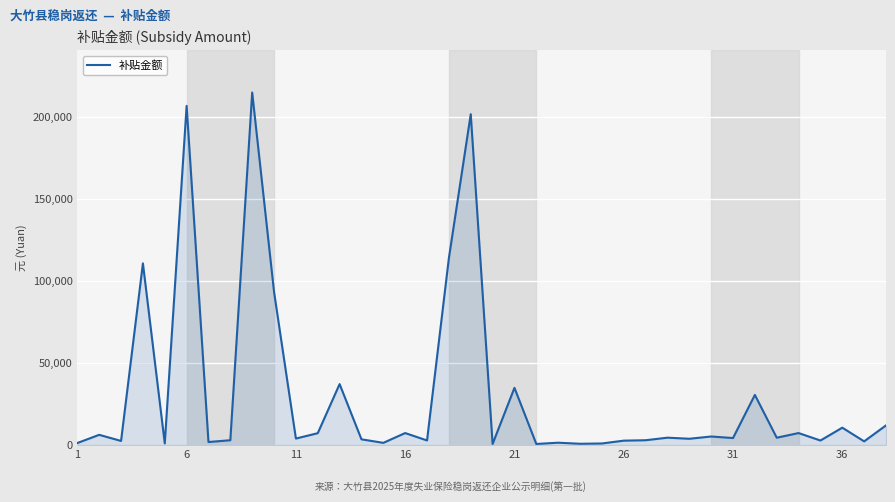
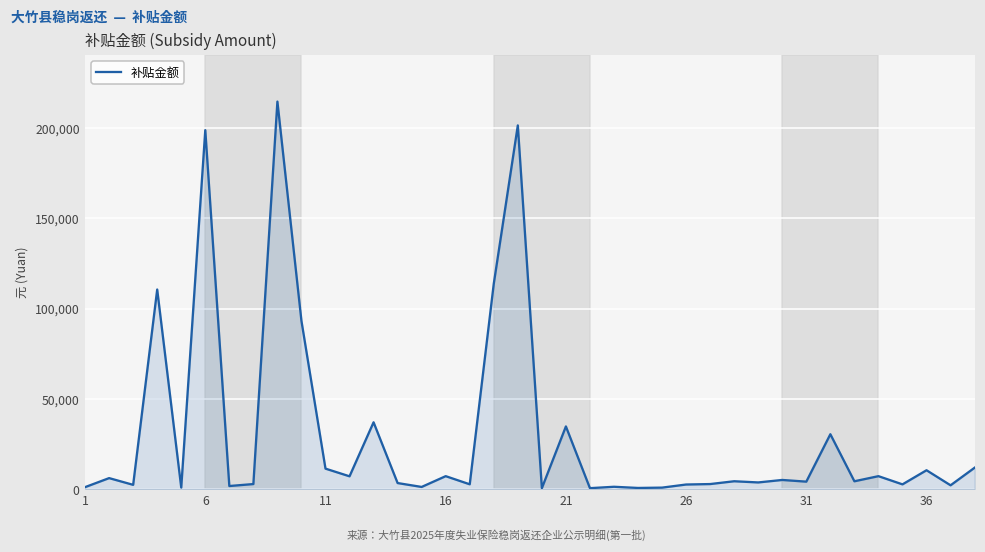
6: 207,000 -> 199,000
11: 4,000 -> 11,000
